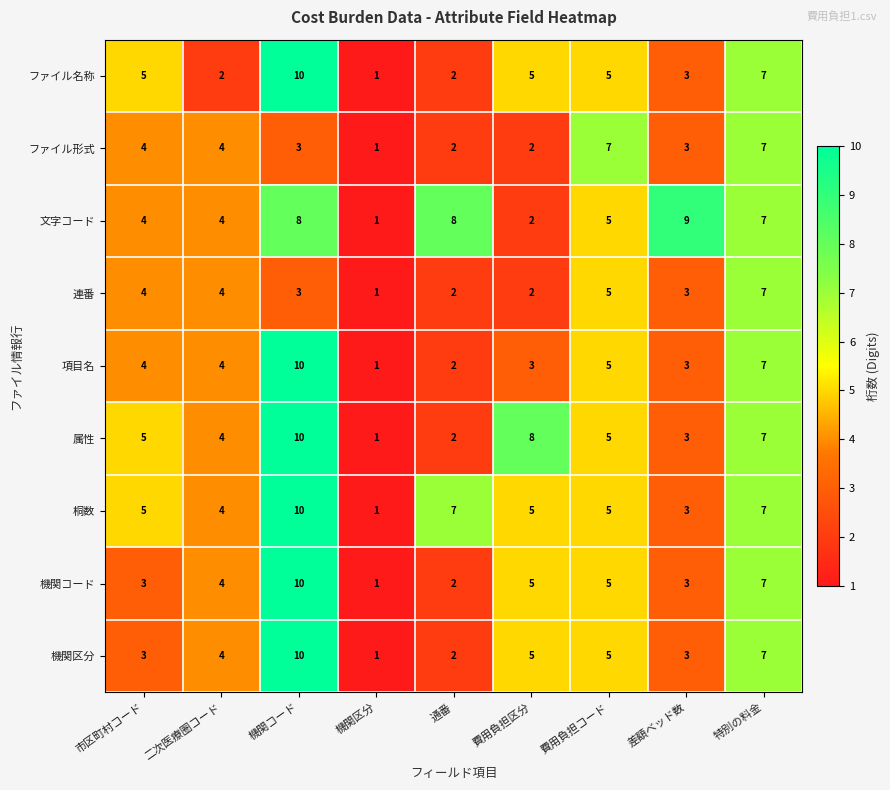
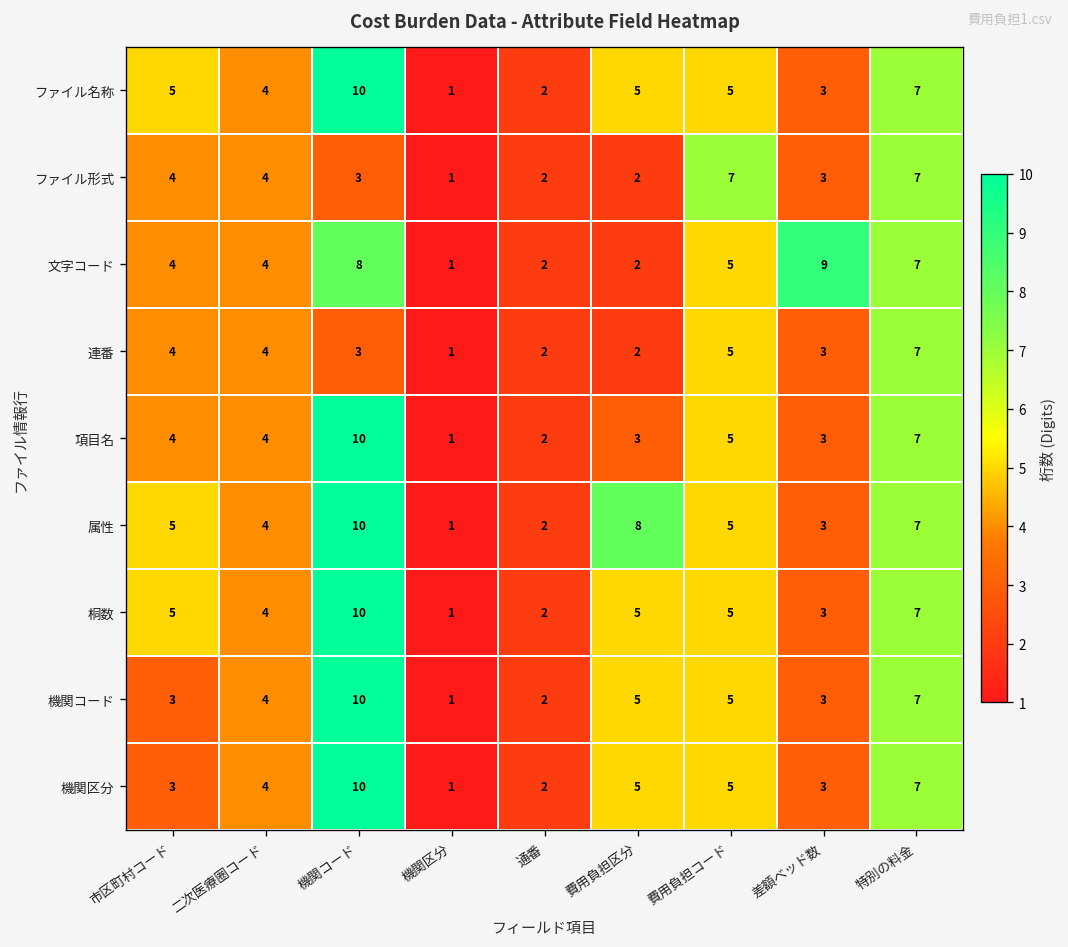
ファイル名称, 二次医療圈コード: 2 -> 4
文字コード, 通番: 8 -> 2
桐数, 通番: 7 -> 2
